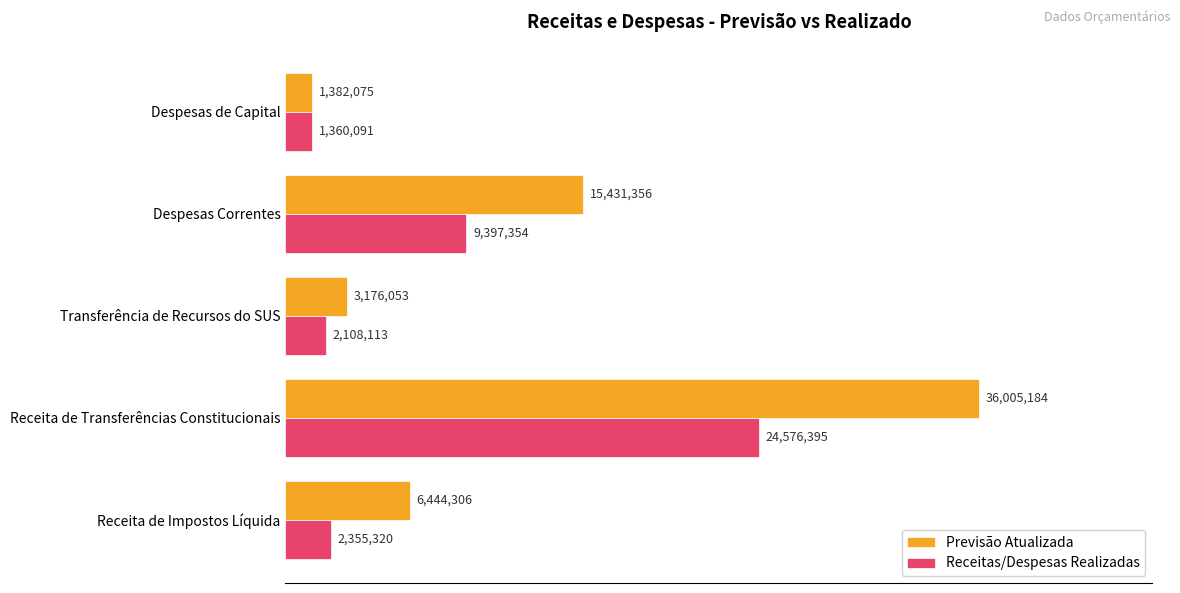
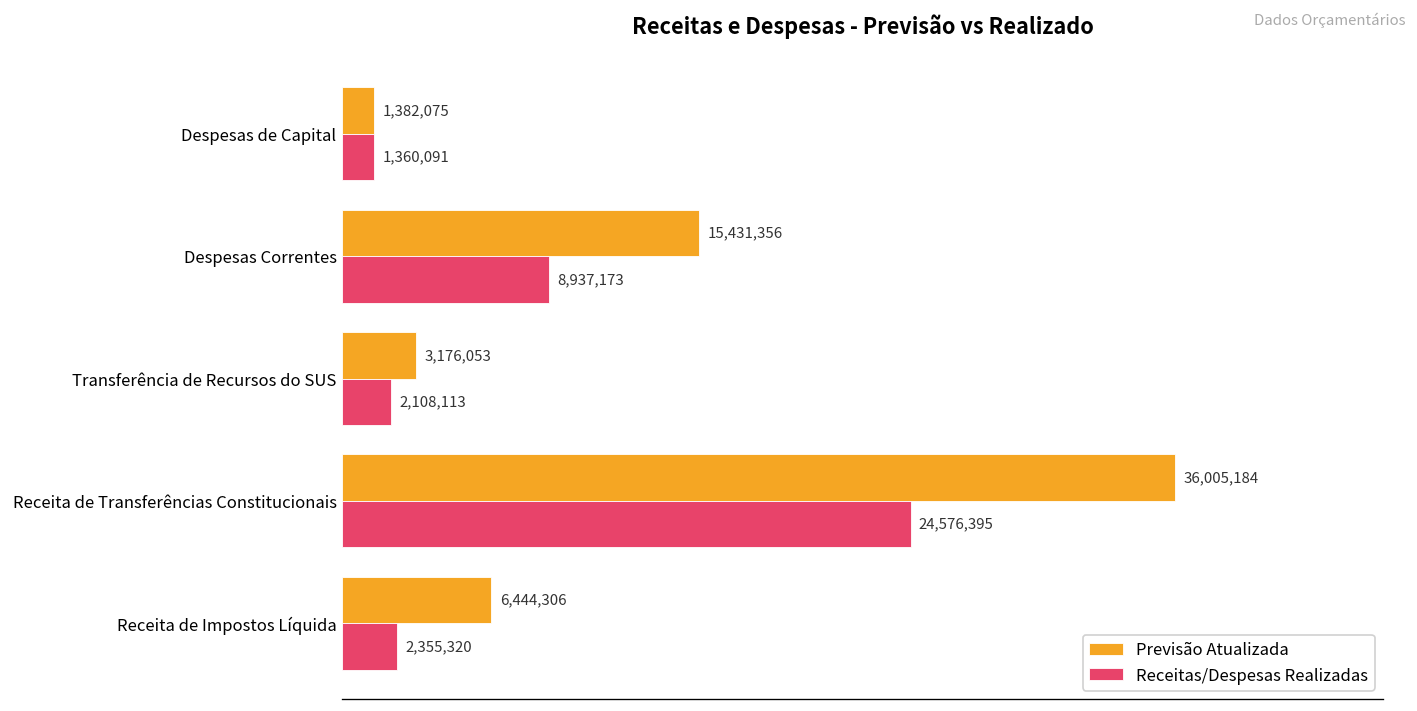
Receitas/Despesas Realizadas, Despesas Correntes: 9,397,354 -> 8,937,173
